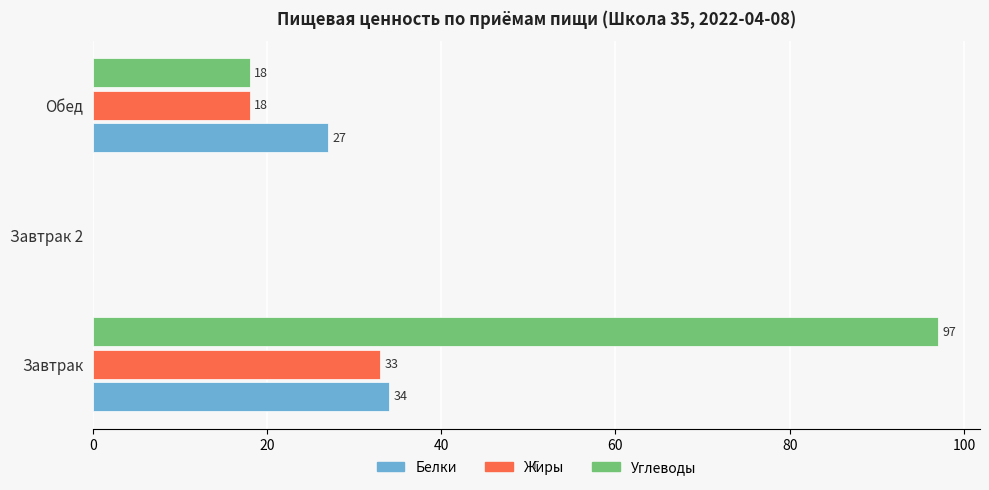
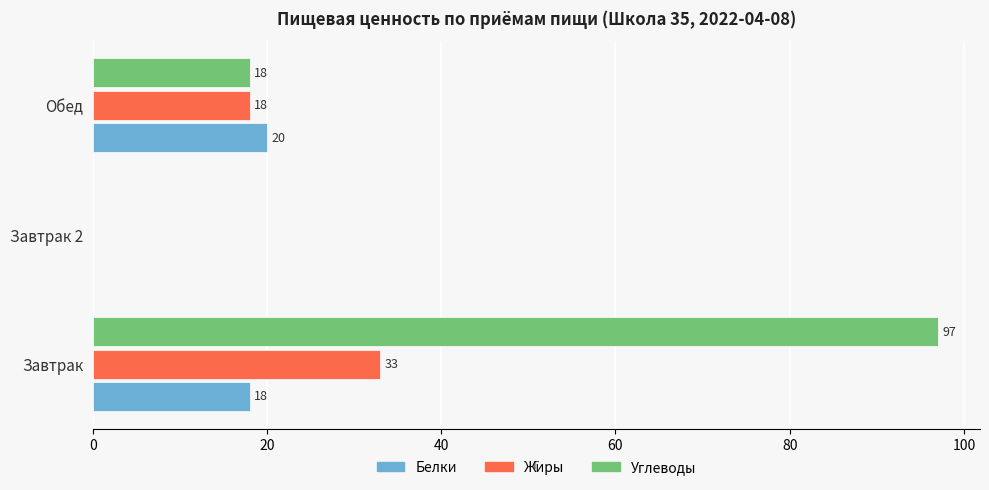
Белки, Обед: 27 -> 20
Белки, Завтрак: 34 -> 18
